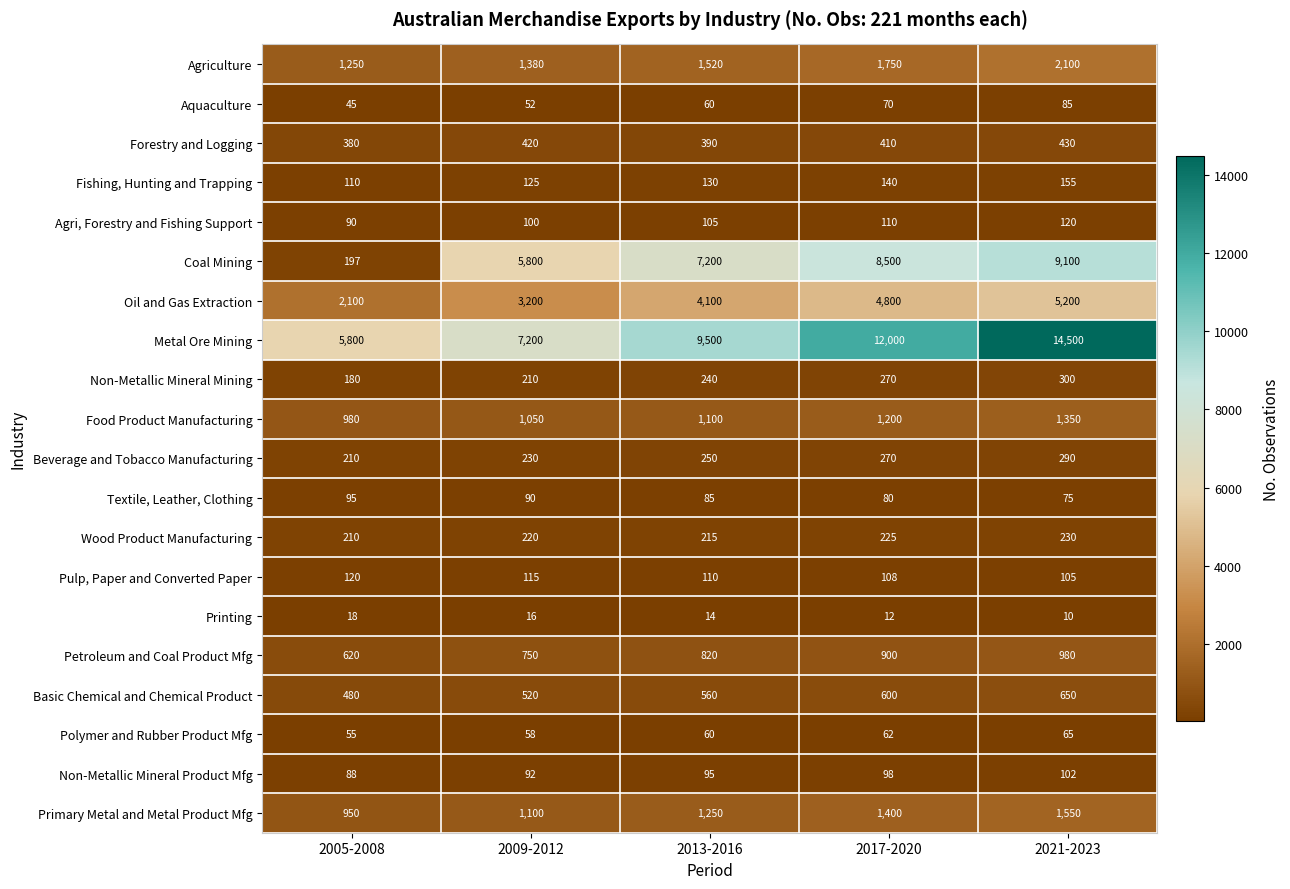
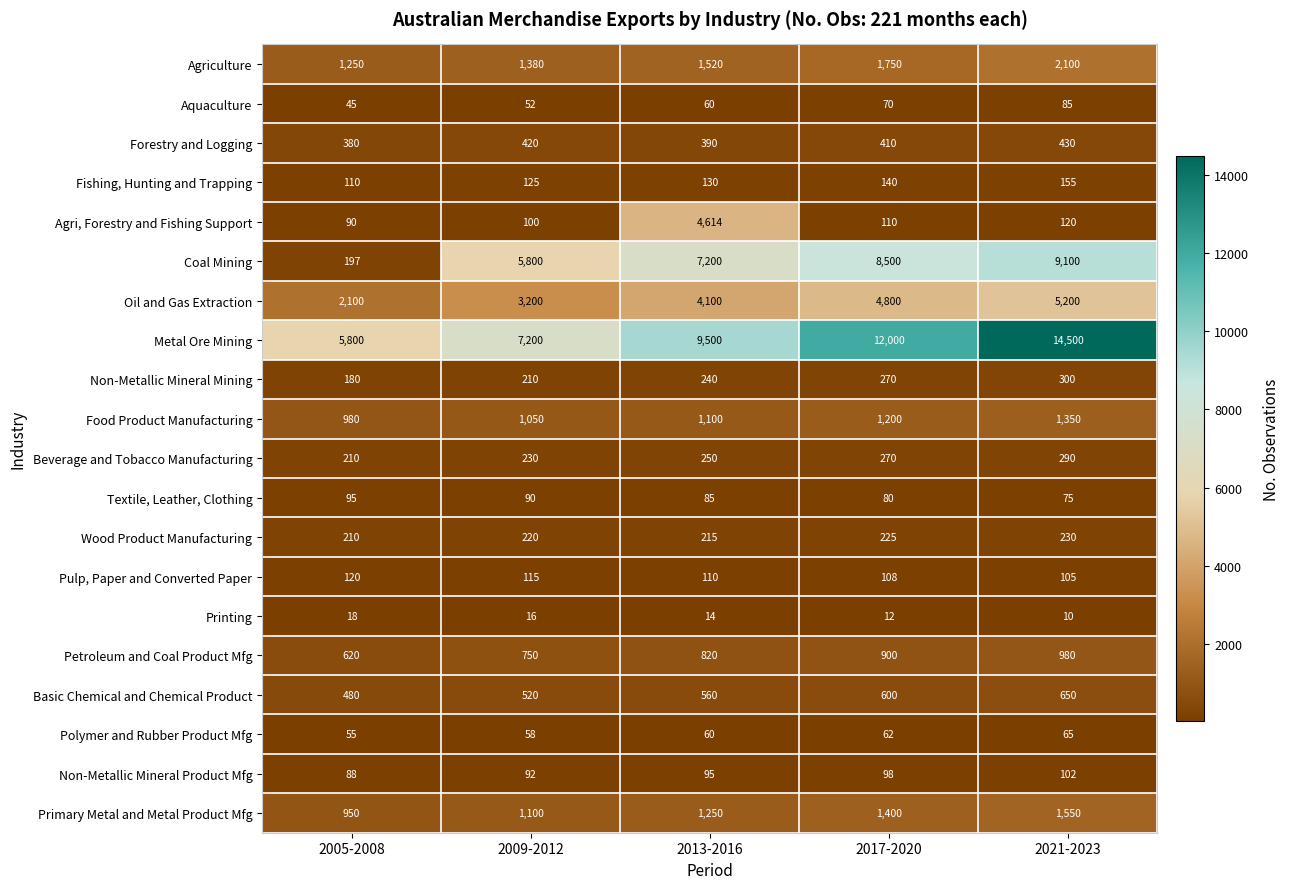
Agri, Forestry and Fishing Support, 2013-2016: 105 -> 4,614
